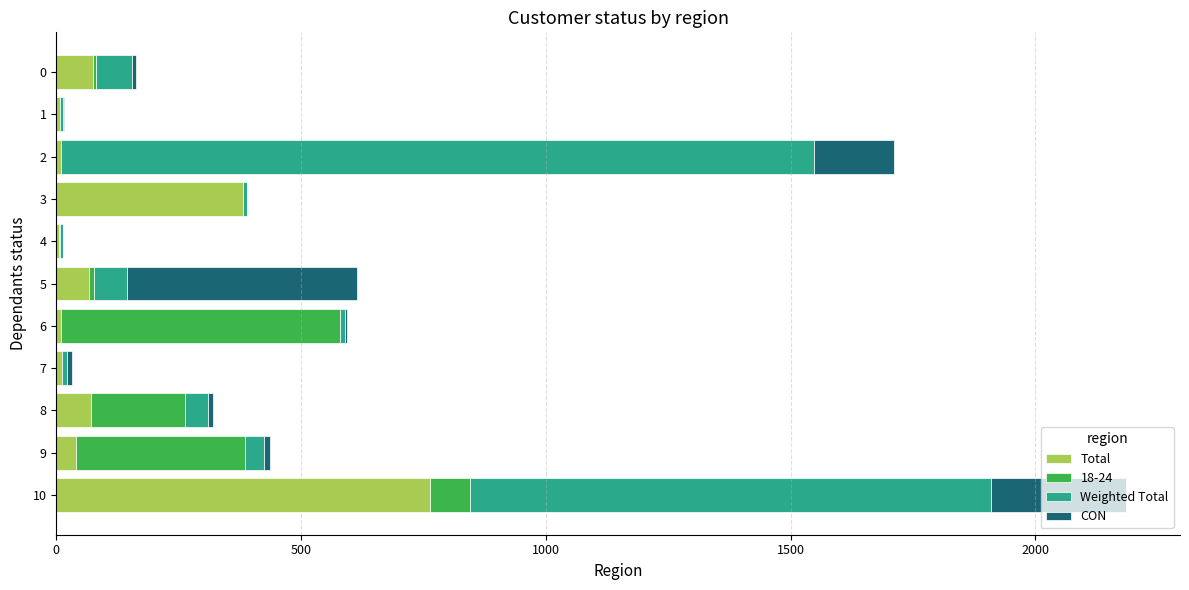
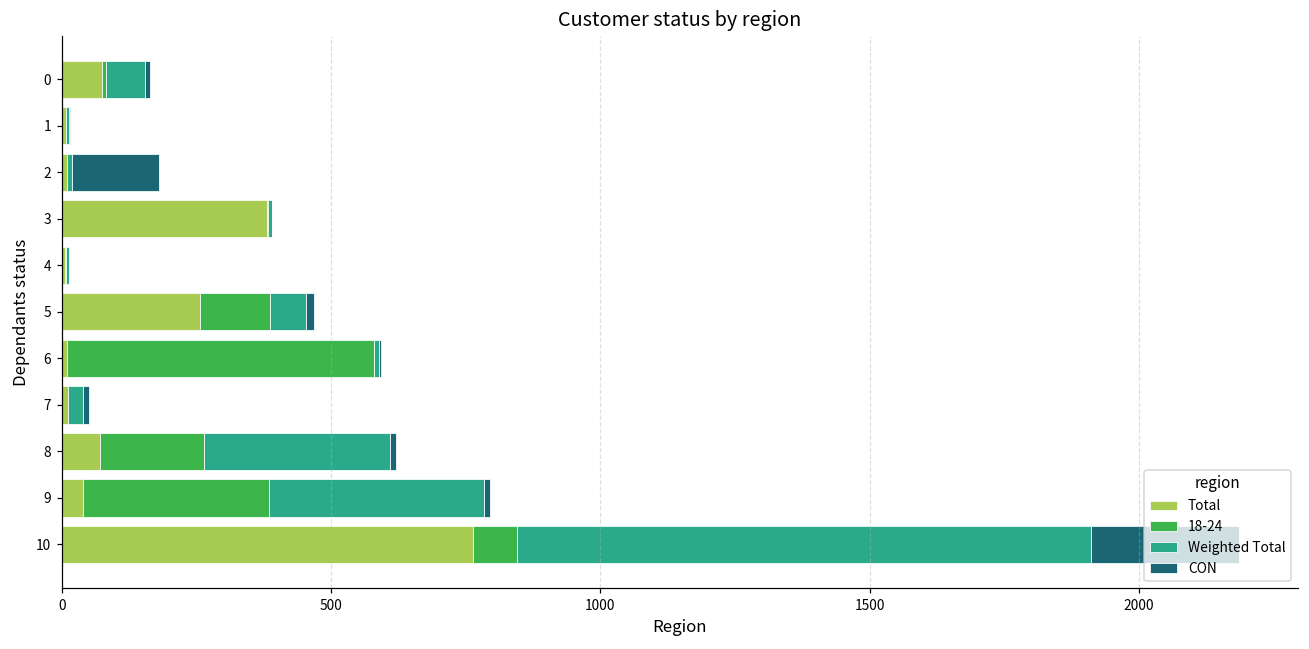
Weighted Total, 2: 1540 -> 10
Total, 5: 70 -> 260
18-24, 5: 10 -> 130
CON, 5: 470 -> 20
Weighted Total, 7: 10 -> 30
Weighted Total, 8: 50 -> 350
Weighted Total, 9: 40 -> 400
